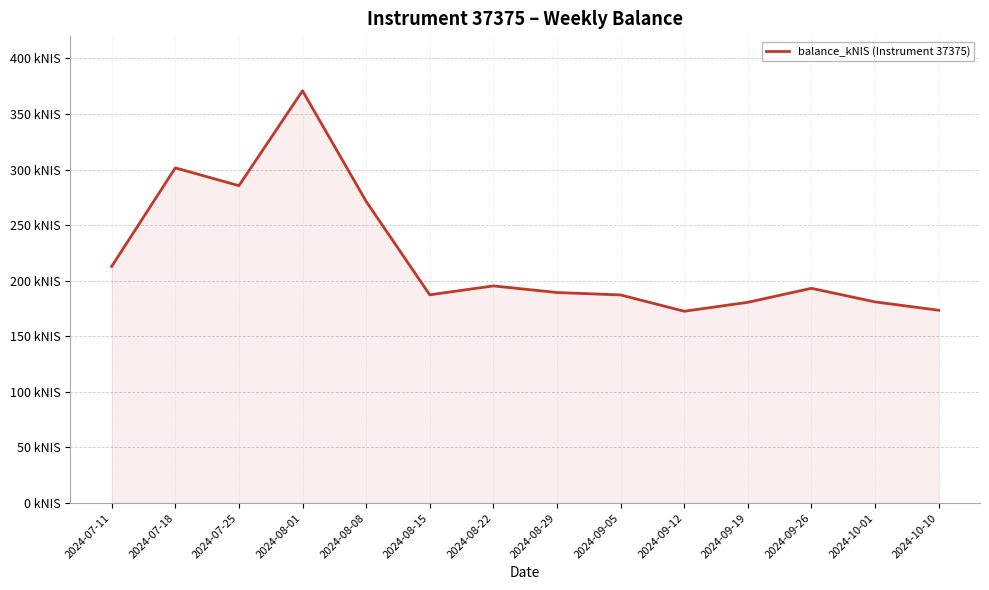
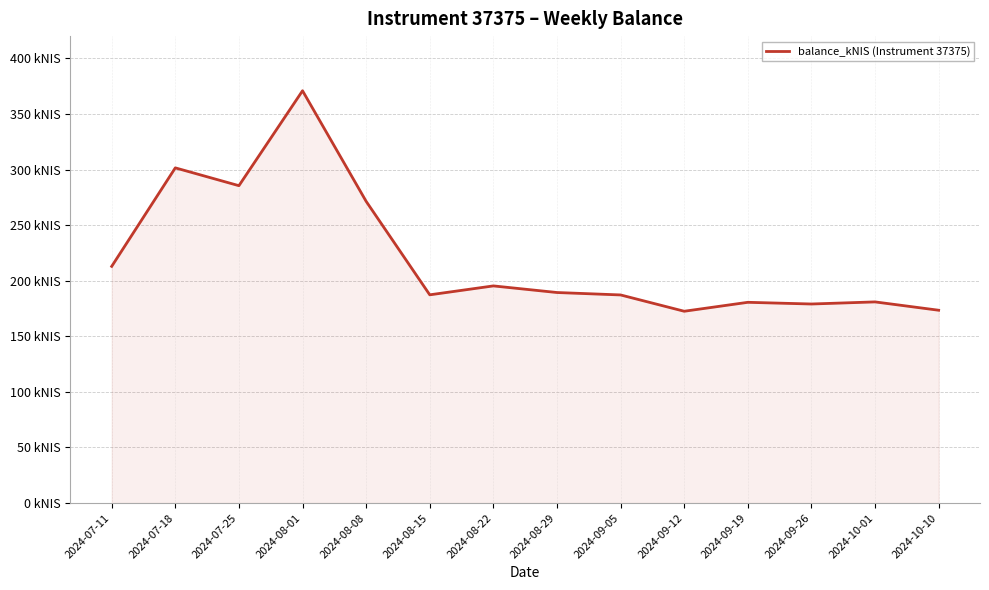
2024-09-26: 193 kNIS -> 179 kNIS
